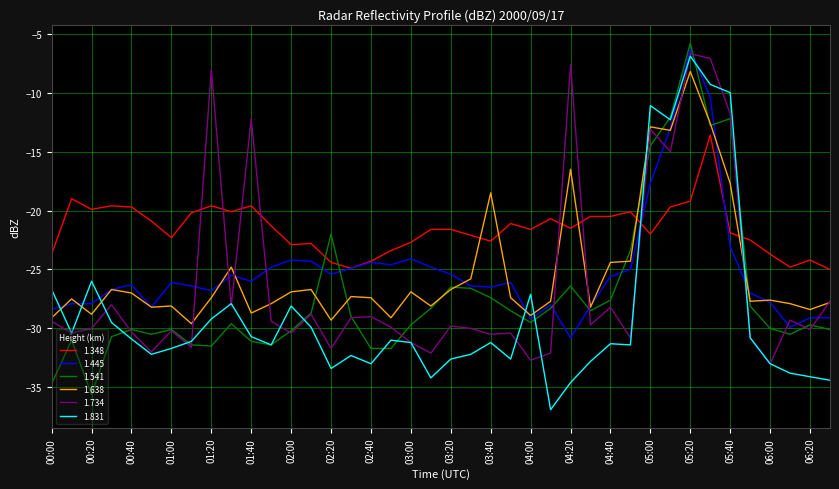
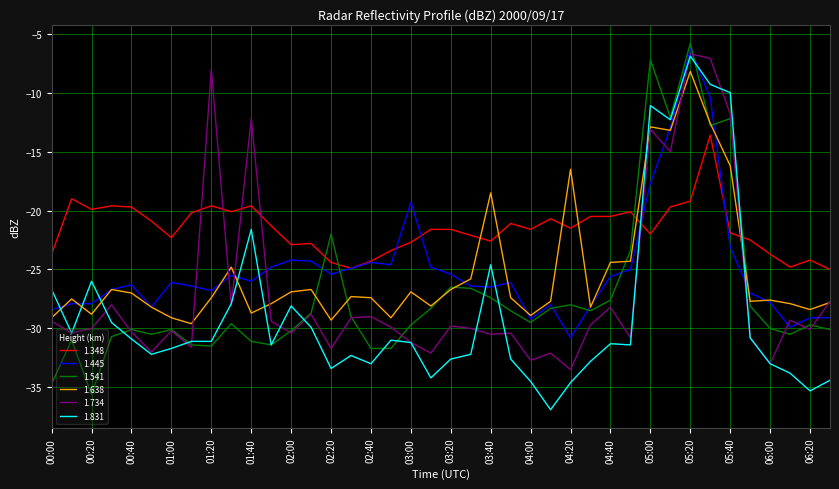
1.638, 01:00: -28.1 -> -29.1
1.831, 01:20: -29.2 -> -31.1
1.831, 01:40: -30.7 -> -21.6
1.445, 03:00: -24.1 -> -19.3
1.831, 03:40: -31.2 -> -24.6
1.831, 04:00: -27.1 -> -34.5
1.541, 04:20: -26.4 -> -28.0
1.734, 04:20: -7.6 -> -33.5
1.541, 05:00: -14.5 -> -7.2
1.638, 05:40: -17.7 -> -16.2
1.831, 06:20: -34.1 -> -35.3
